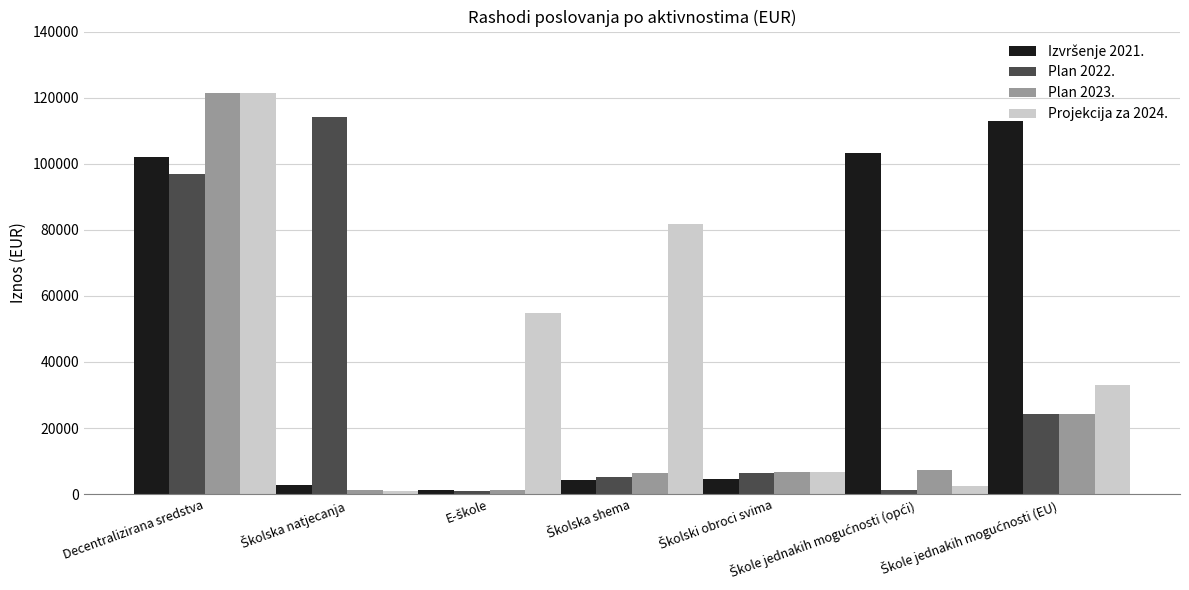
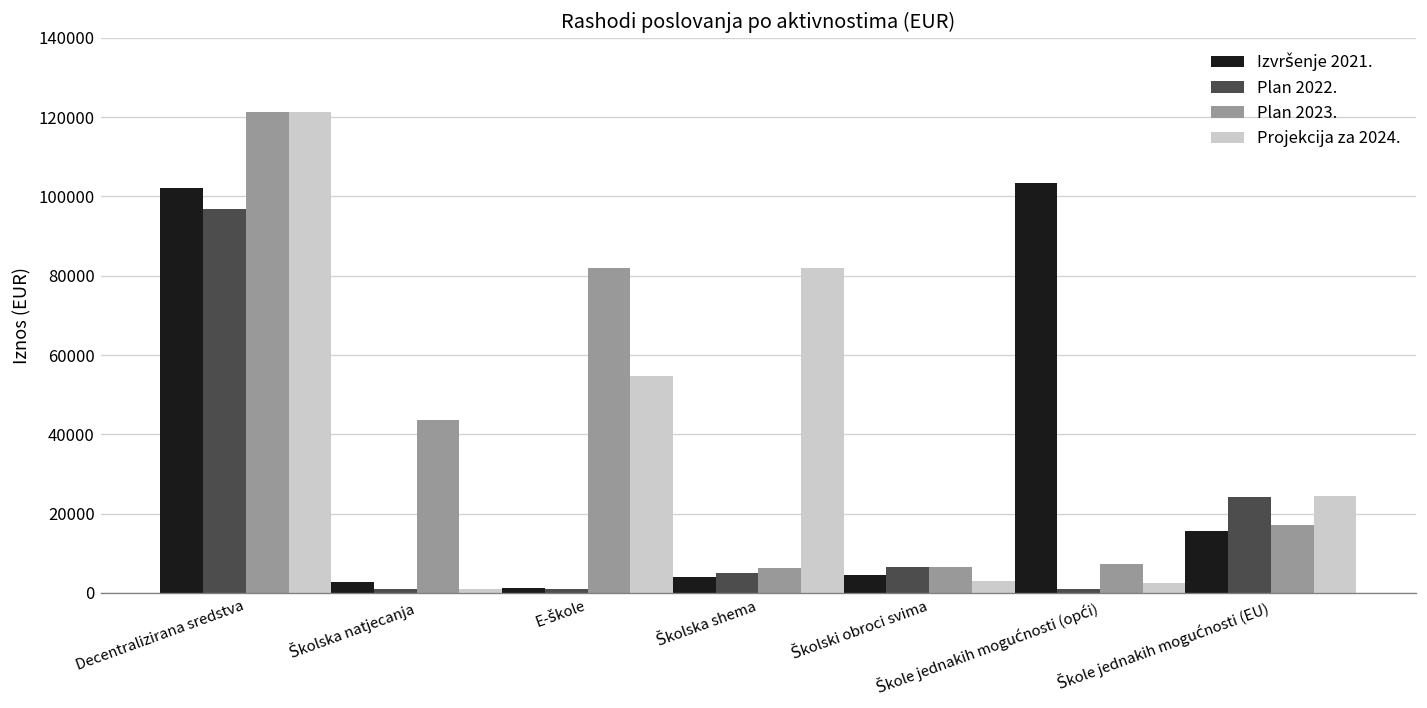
Plan 2022., Školska natjecanja: 114000 -> 1000
Plan 2023., Školska natjecanja: 1000 -> 44000
Plan 2023., E-škole: 1000 -> 82000
Projekcija za 2024., Školski obroci svima: 7000 -> 3000
Izvršenje 2021., Škole jednakih mogućnosti (EU): 113000 -> 16000
Plan 2023., Škole jednakih mogućnosti (EU): 24000 -> 17000
Projekcija za 2024., Škole jednakih mogućnosti (EU): 33000 -> 24000
